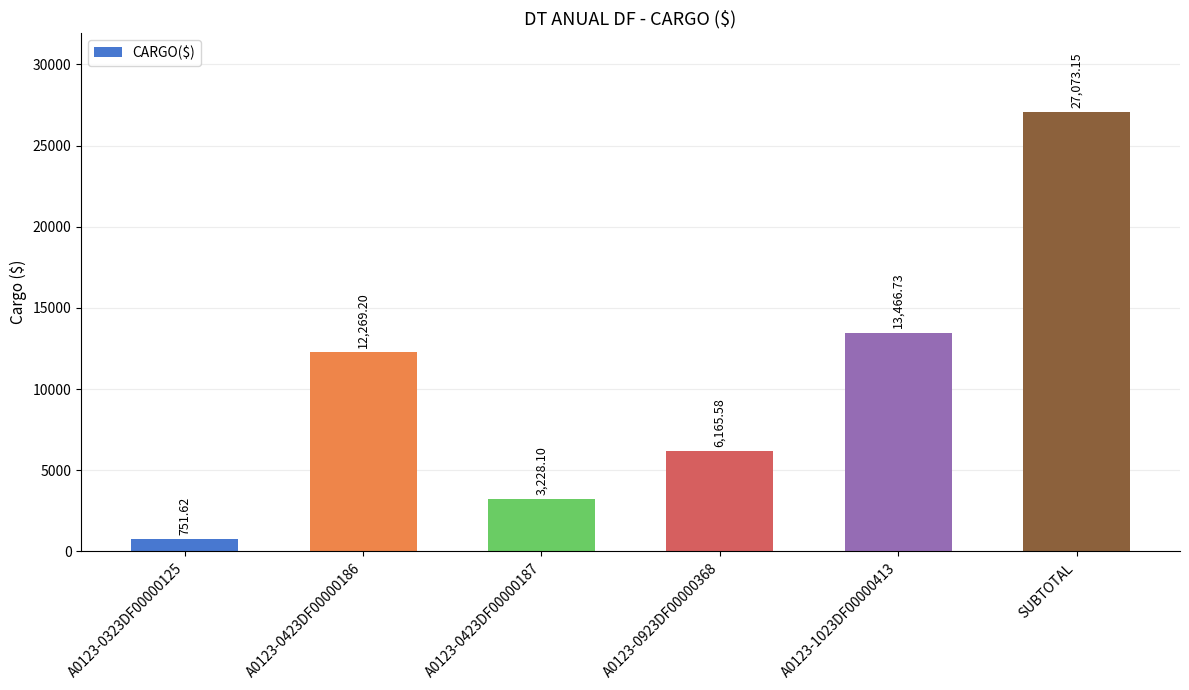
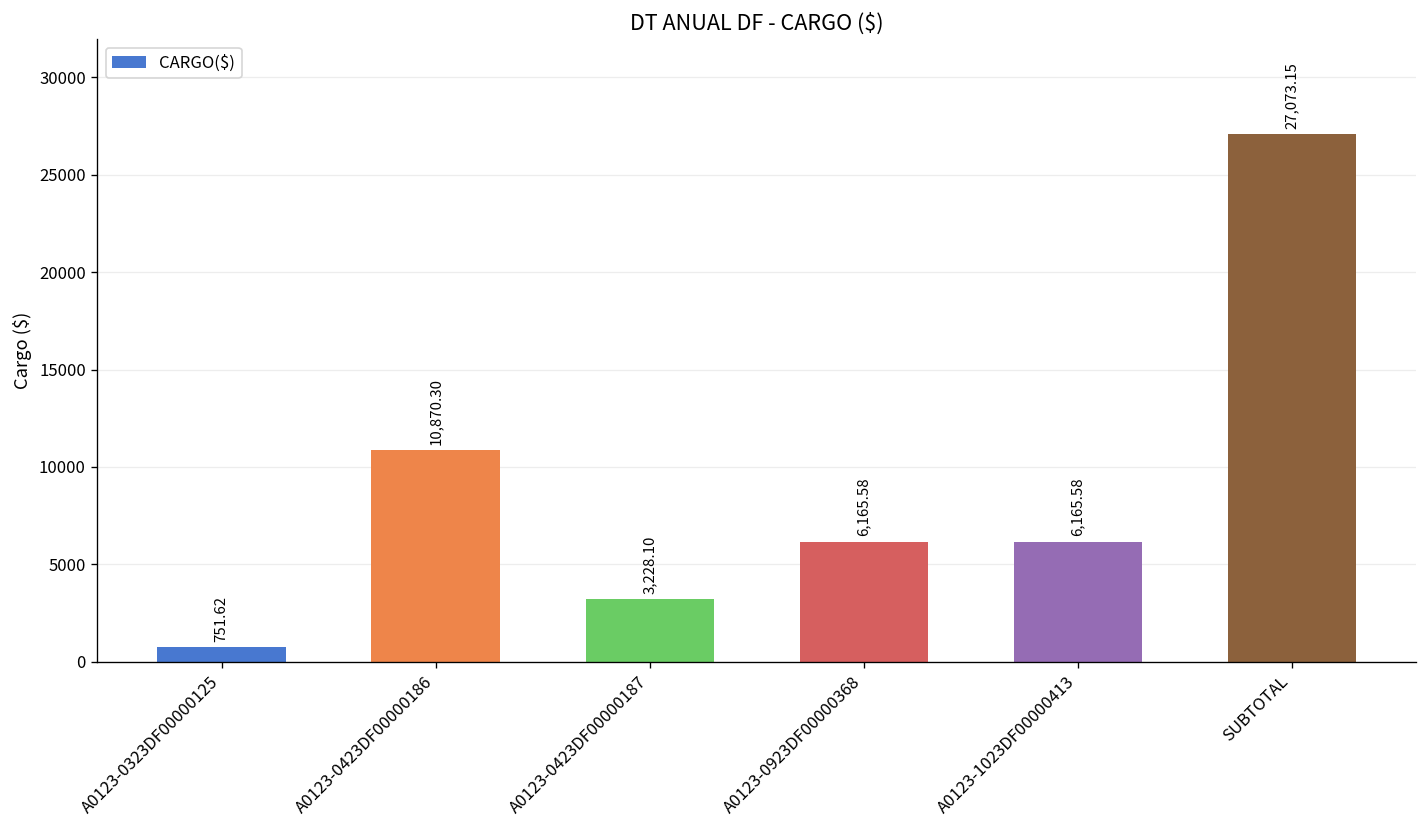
A0123-0423DF00000186: 12,269.20 -> 10,870.30
A0123-1023DF00000413: 13,466.73 -> 6,165.58
